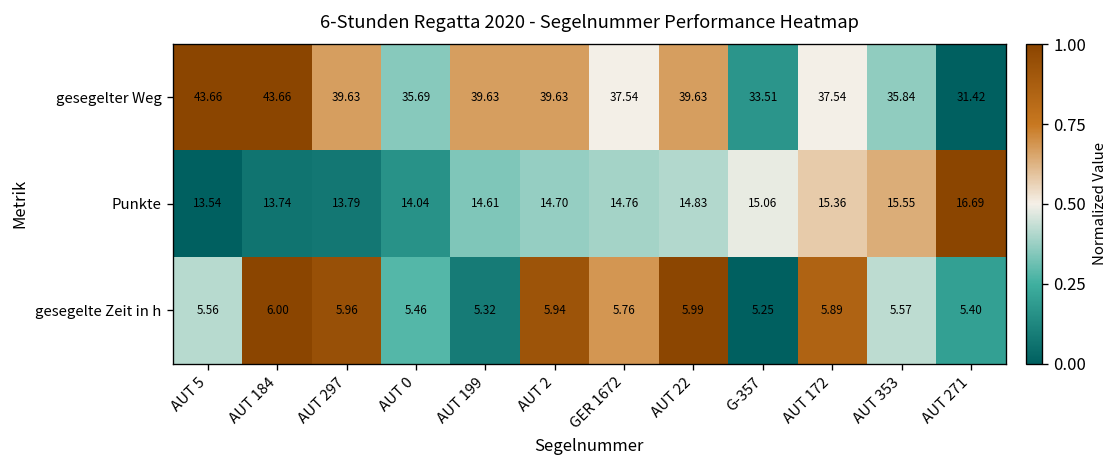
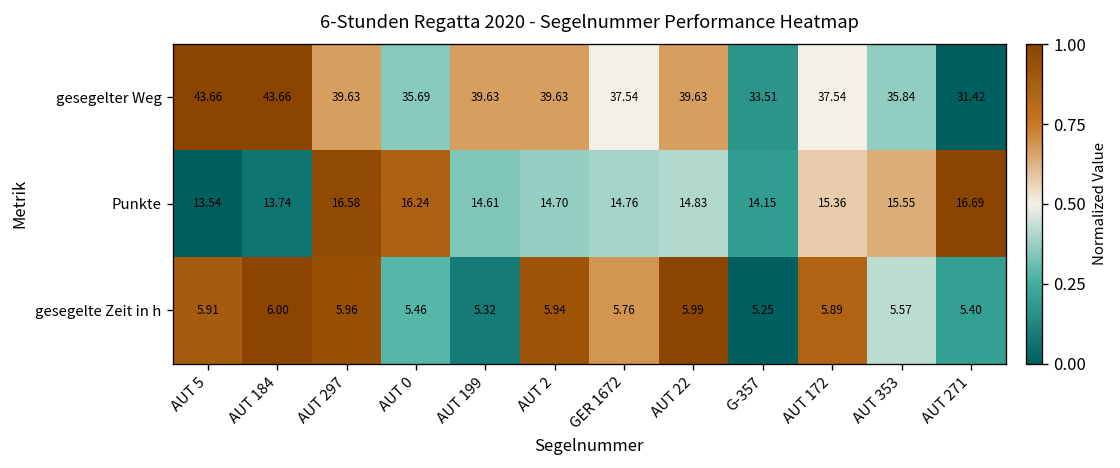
Punkte, AUT 297: 13.79 -> 16.58
Punkte, AUT 0: 14.04 -> 16.24
Punkte, G-357: 15.06 -> 14.15
gesegelte Zeit in h, AUT 5: 5.56 -> 5.91
